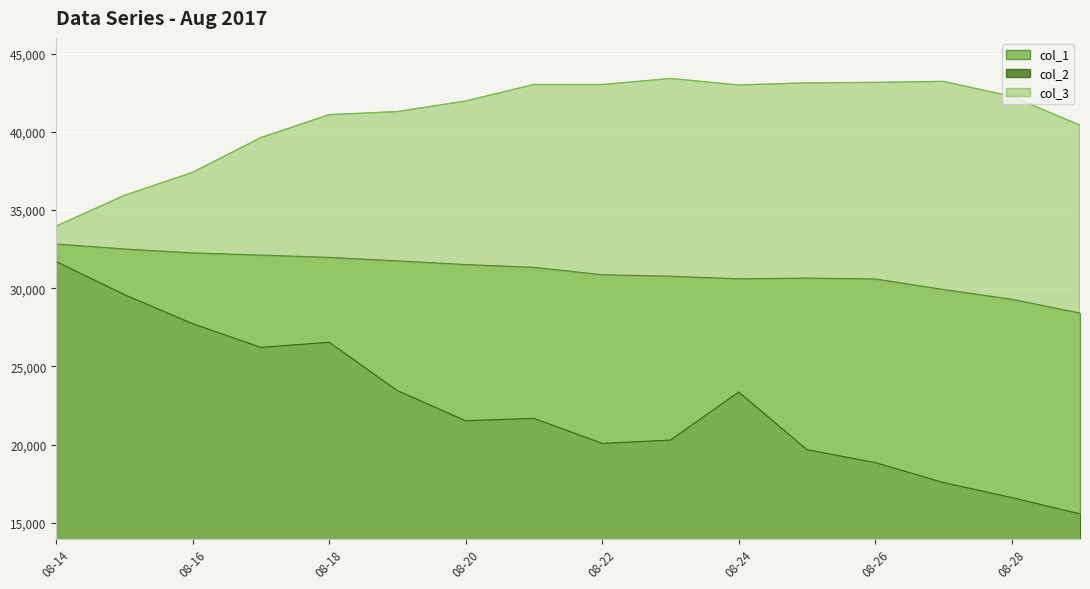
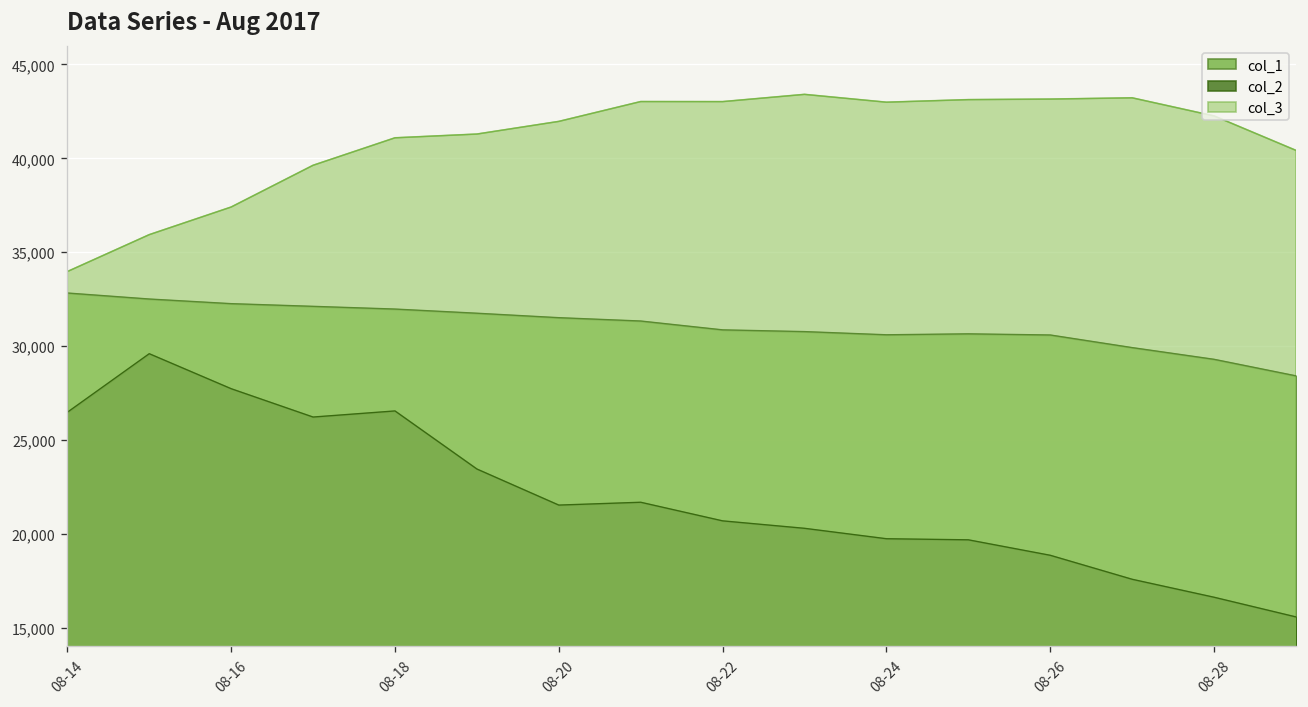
col_2, 08-14: 31,700 -> 26,500
col_2, 08-22: 20,100 -> 20,700
col_2, 08-24: 23,400 -> 19,700
